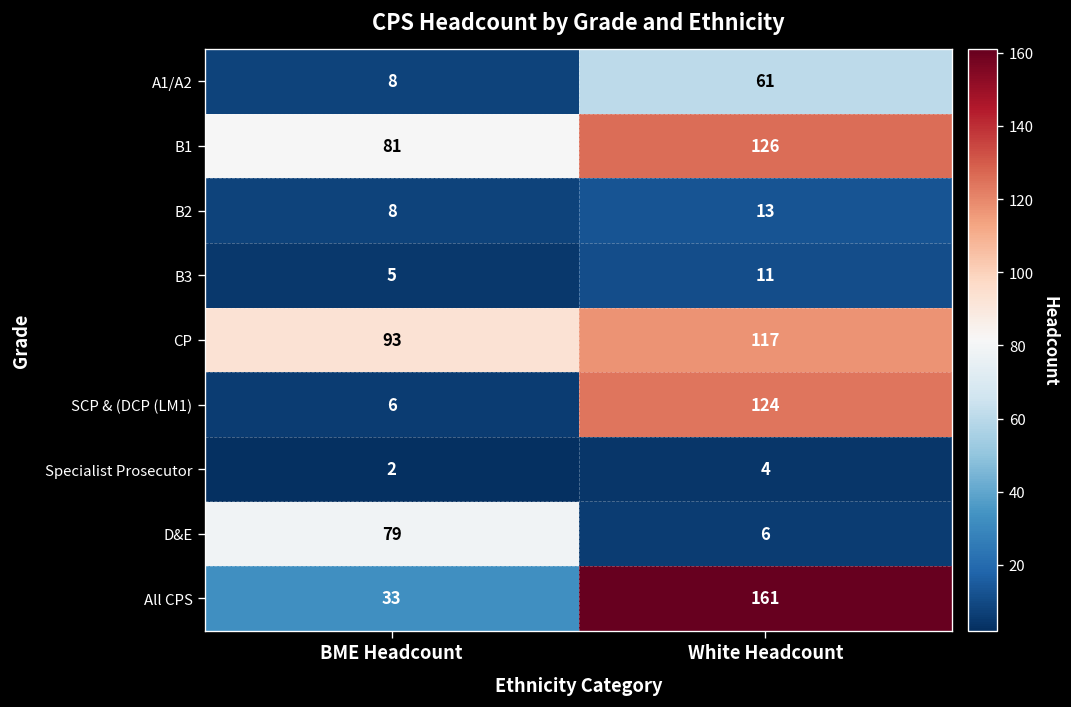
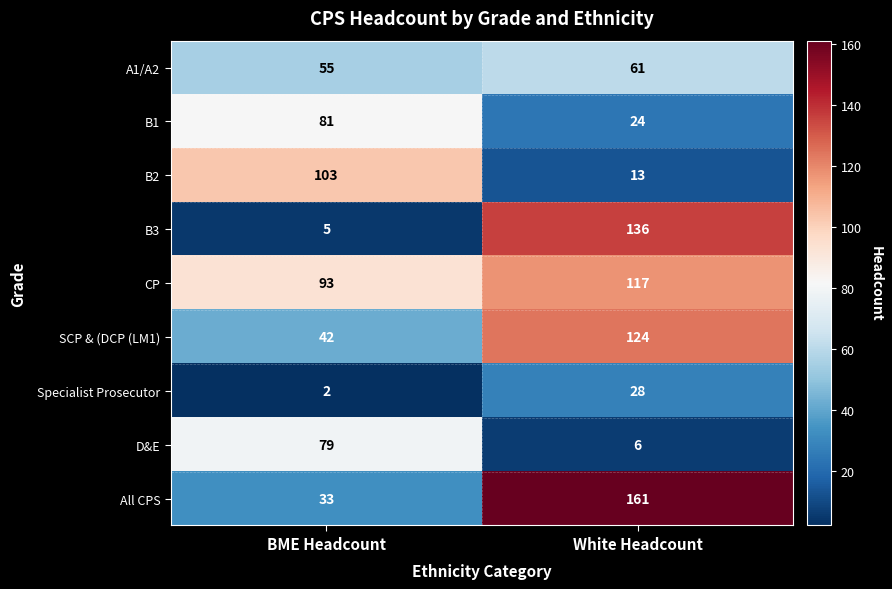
A1/A2, BME Headcount: 8 -> 55
B1, White Headcount: 126 -> 24
B2, BME Headcount: 8 -> 103
B3, White Headcount: 11 -> 136
SCP & (DCP (LM1), BME Headcount: 6 -> 42
Specialist Prosecutor, White Headcount: 4 -> 28
